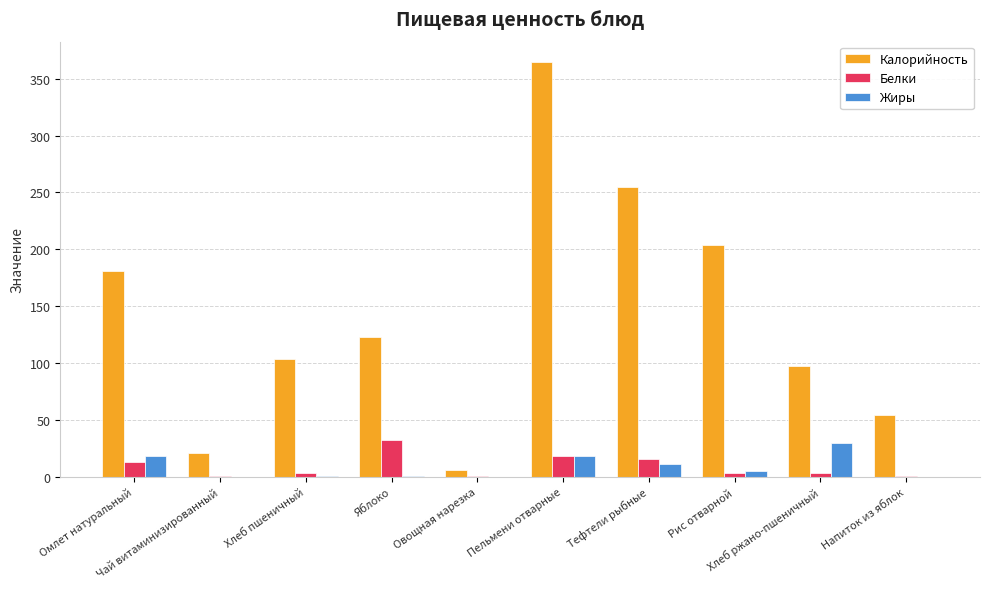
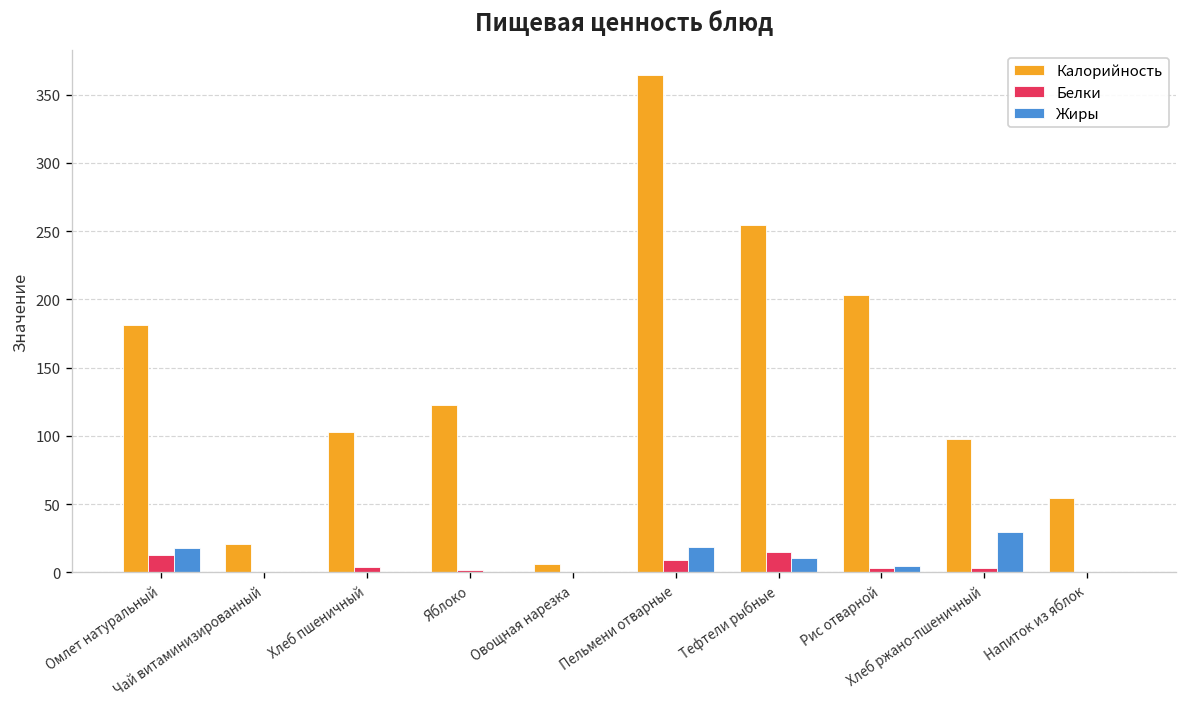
Белки, Яблоко: 33 -> 2
Белки, Пельмени отварные: 18 -> 9
